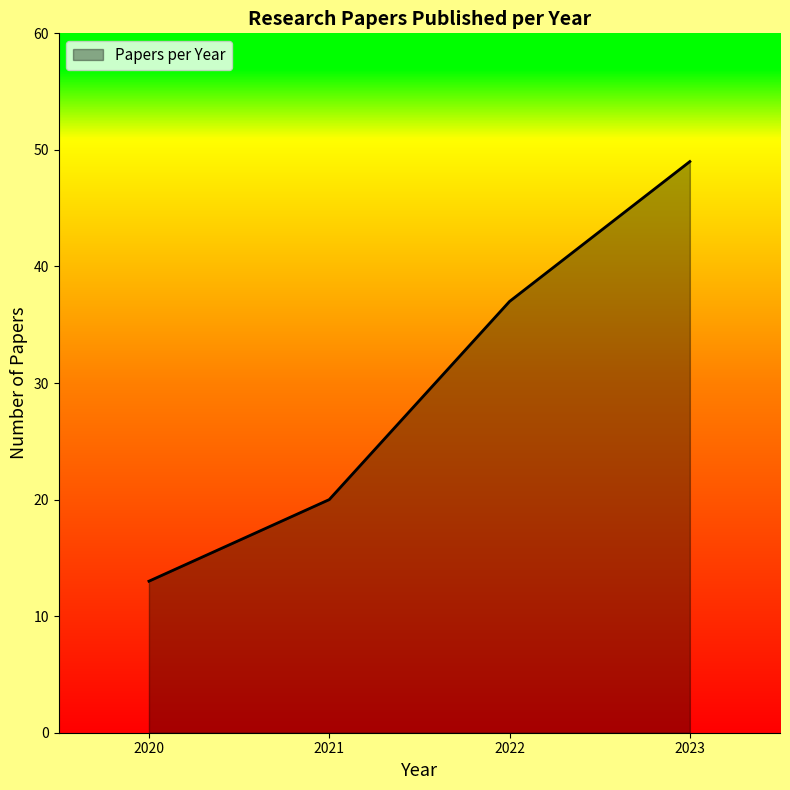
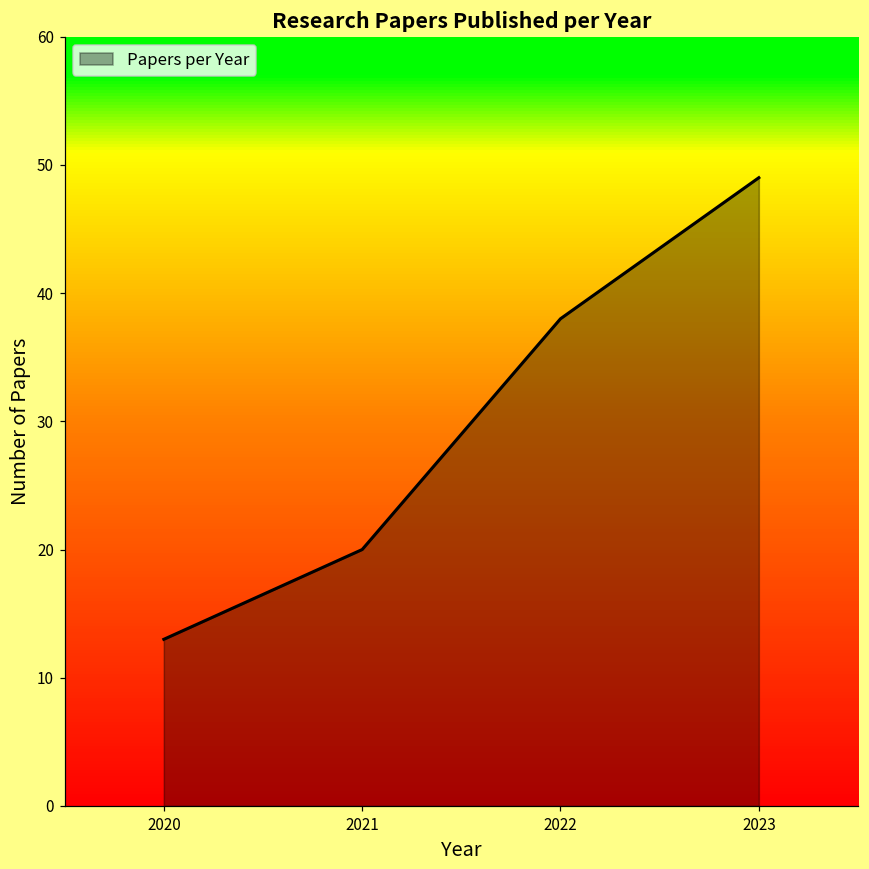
2022: 37 -> 38
